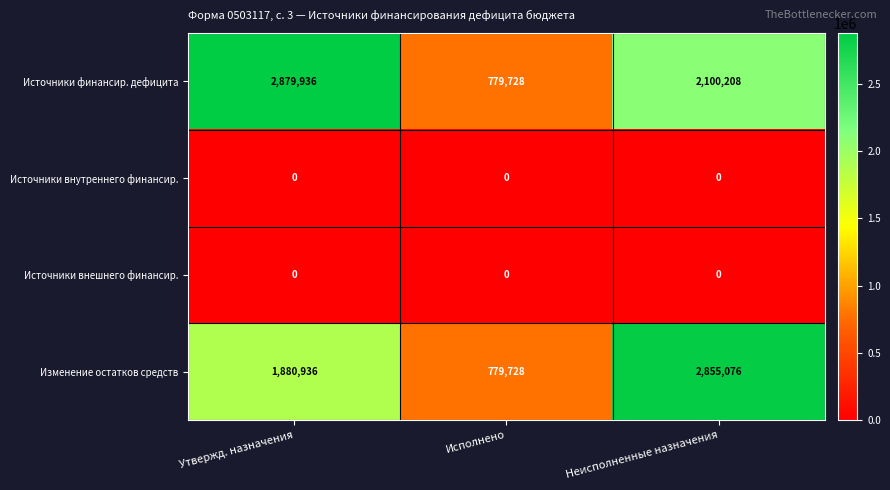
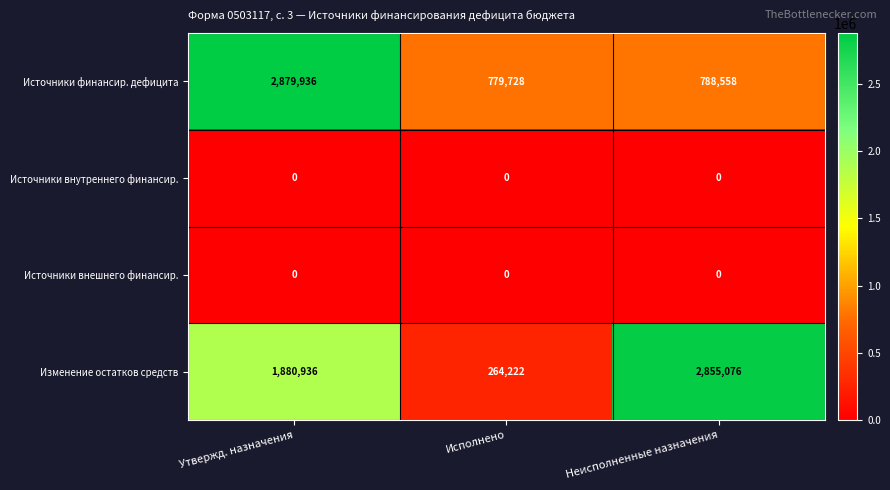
Источники финансир. дефицита, Неисполненные назначения: 2,100,208 -> 788,558
Изменение остатков средств, Исполнено: 779,728 -> 264,222
